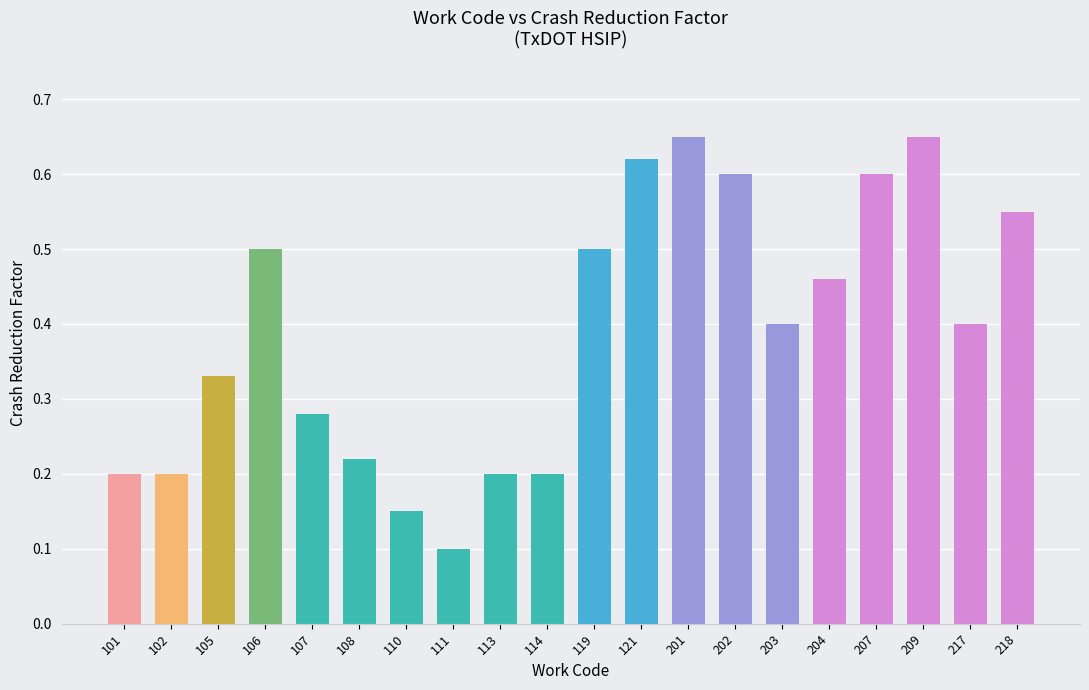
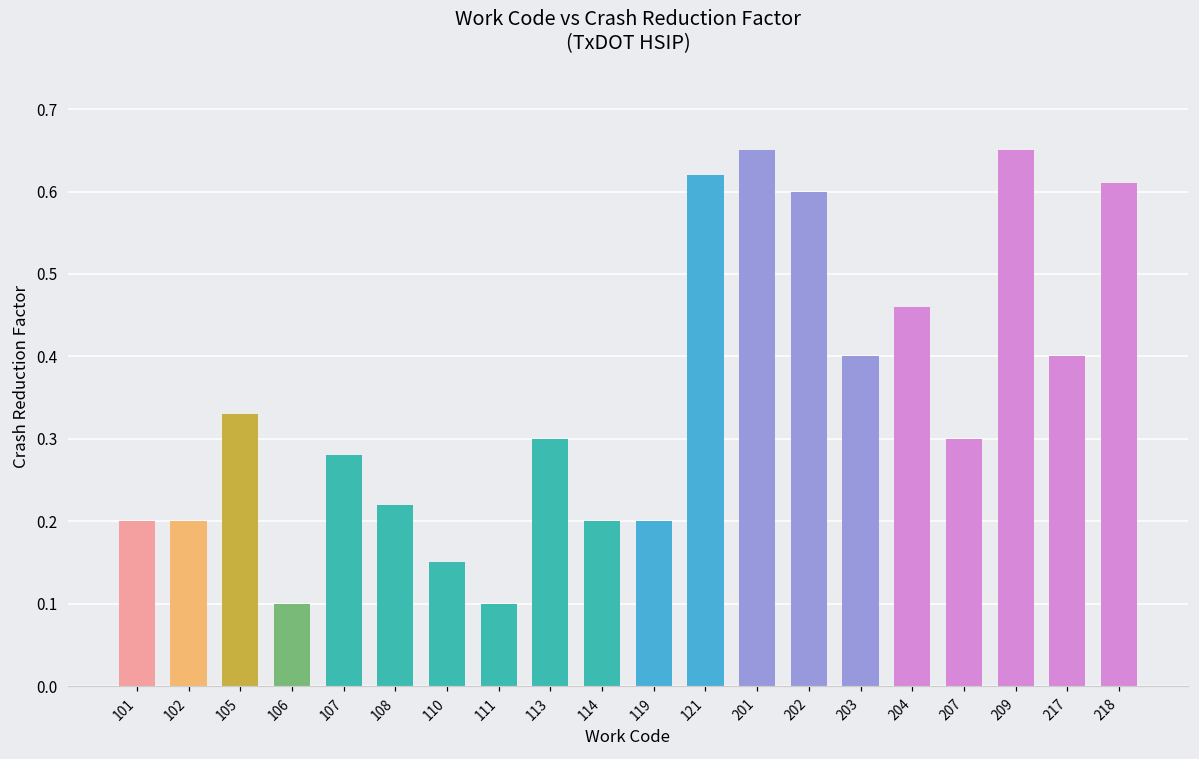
106: 0.5 -> 0.1
113: 0.2 -> 0.3
119: 0.5 -> 0.2
207: 0.6 -> 0.3
218: 0.55 -> 0.61
